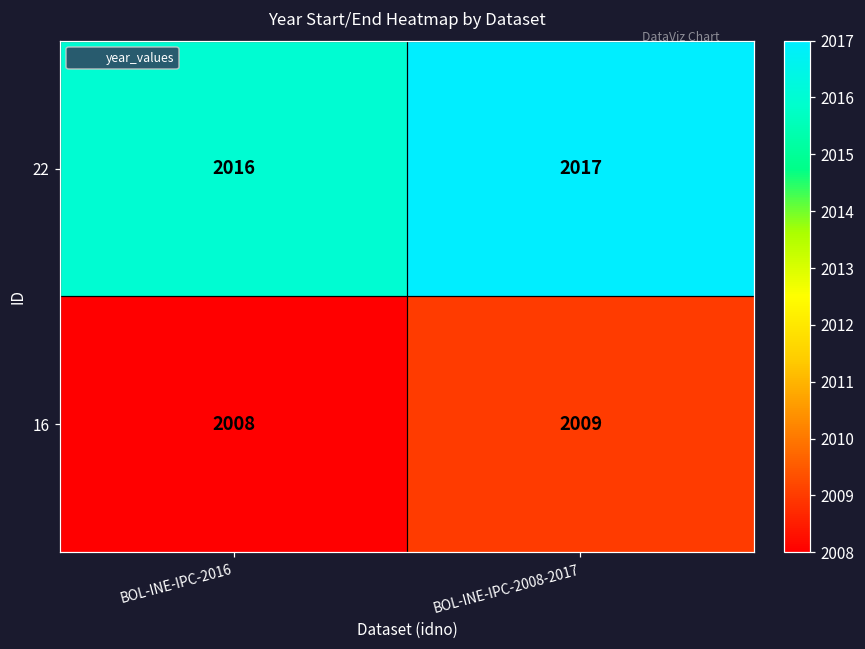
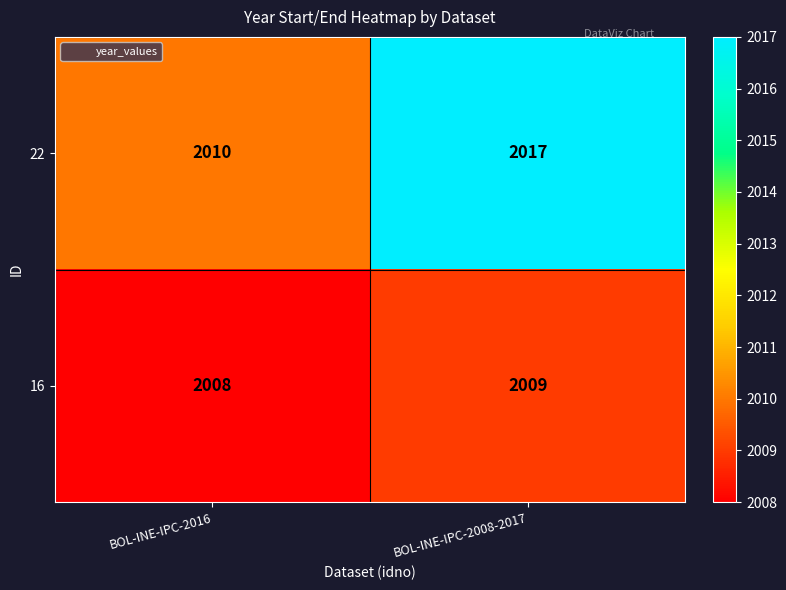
22, BOL-INE-IPC-2016: 2016 -> 2010
